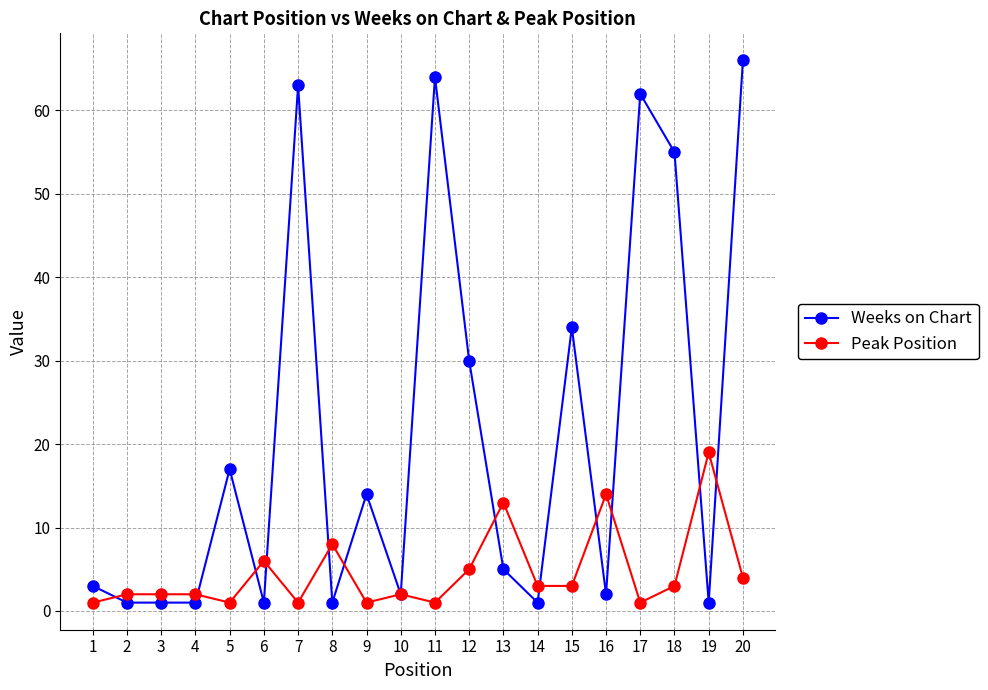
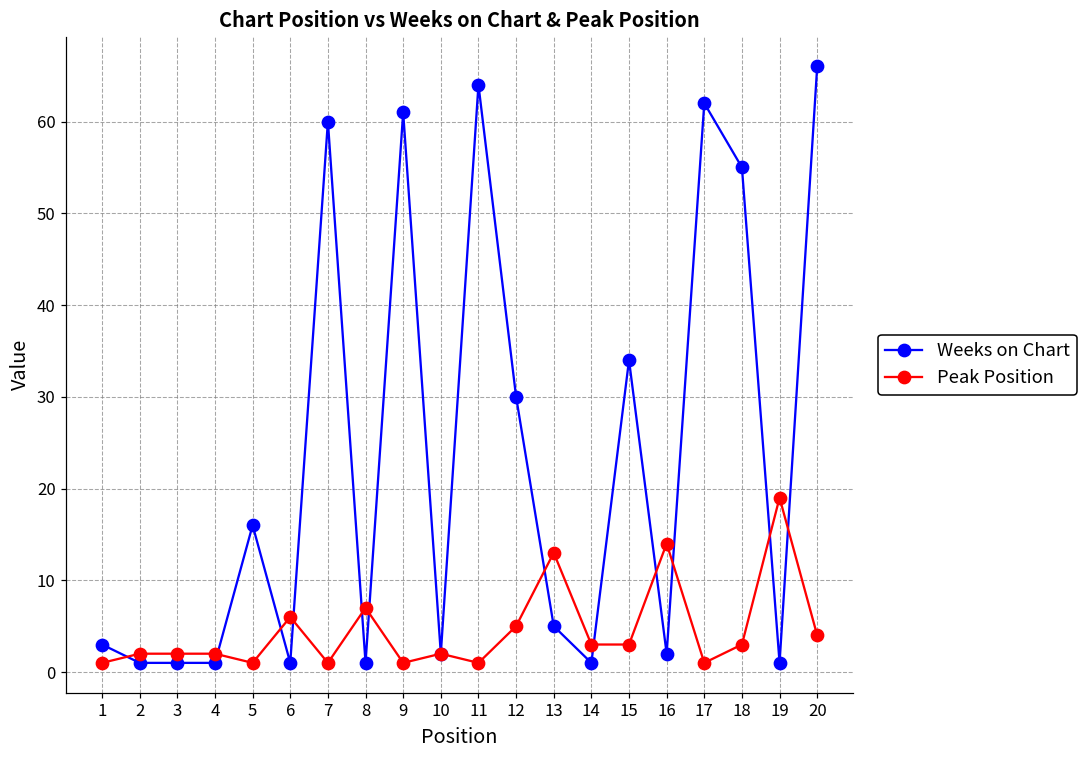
Weeks on Chart, 5: 17 -> 16
Weeks on Chart, 7: 63 -> 60
Peak Position, 8: 8 -> 7
Weeks on Chart, 9: 14 -> 61
